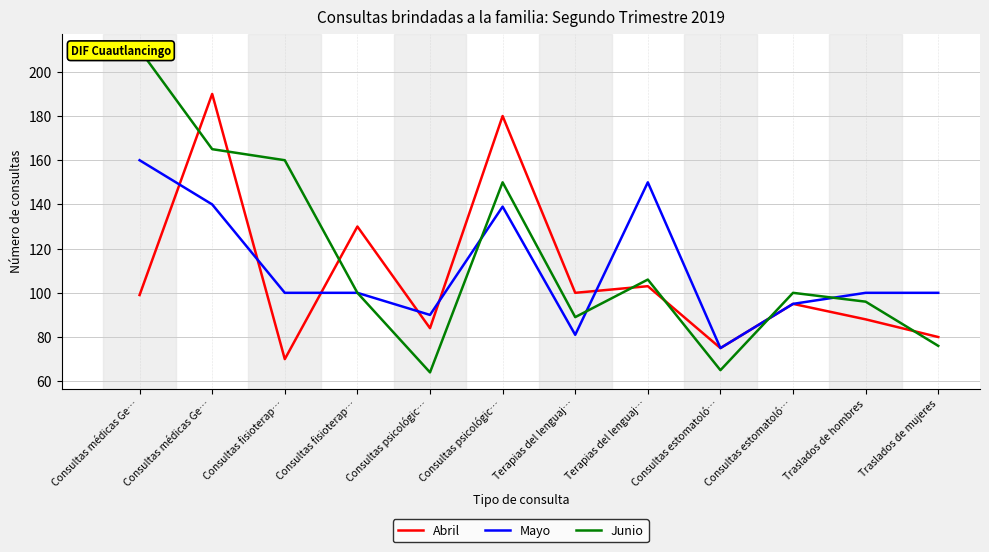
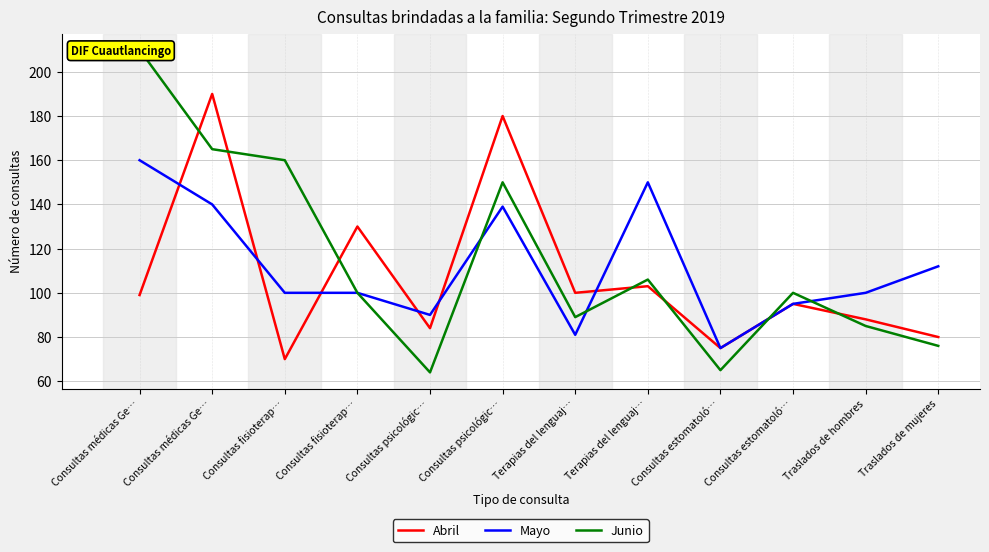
Junio, Traslados de hombres: 96 -> 85
Mayo, Traslados de mujeres: 100 -> 112
